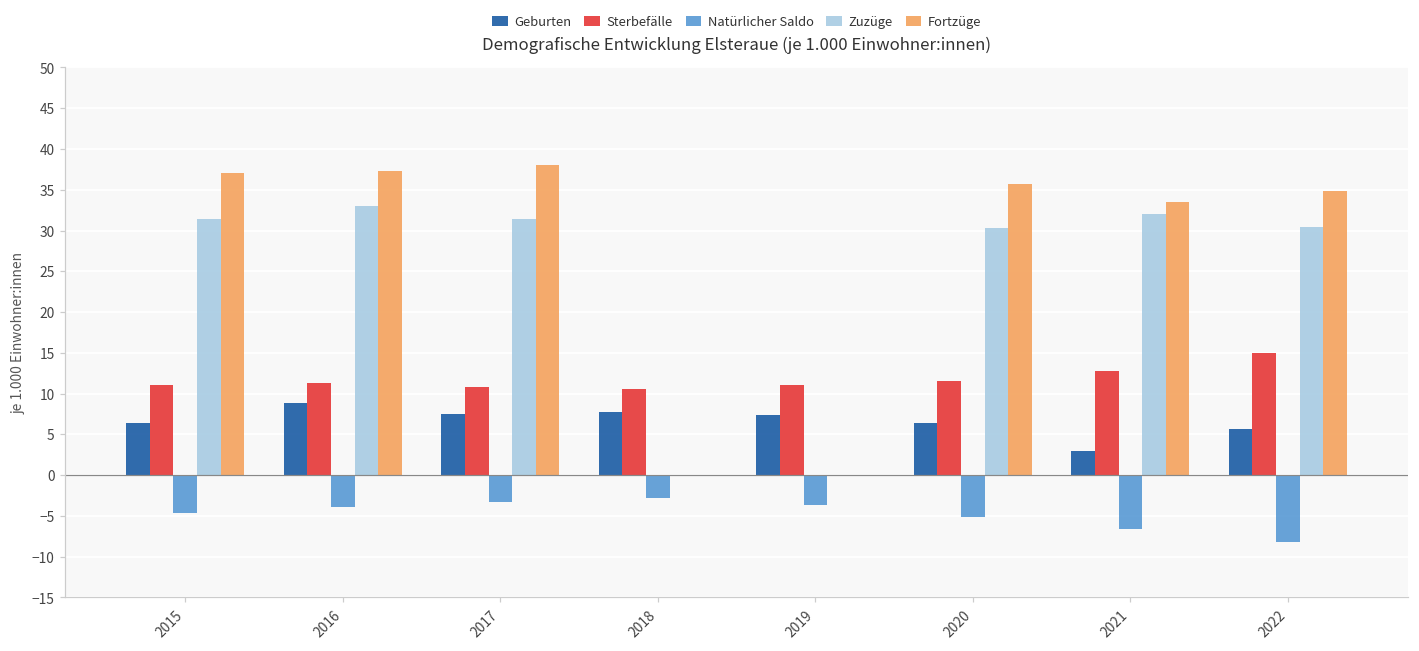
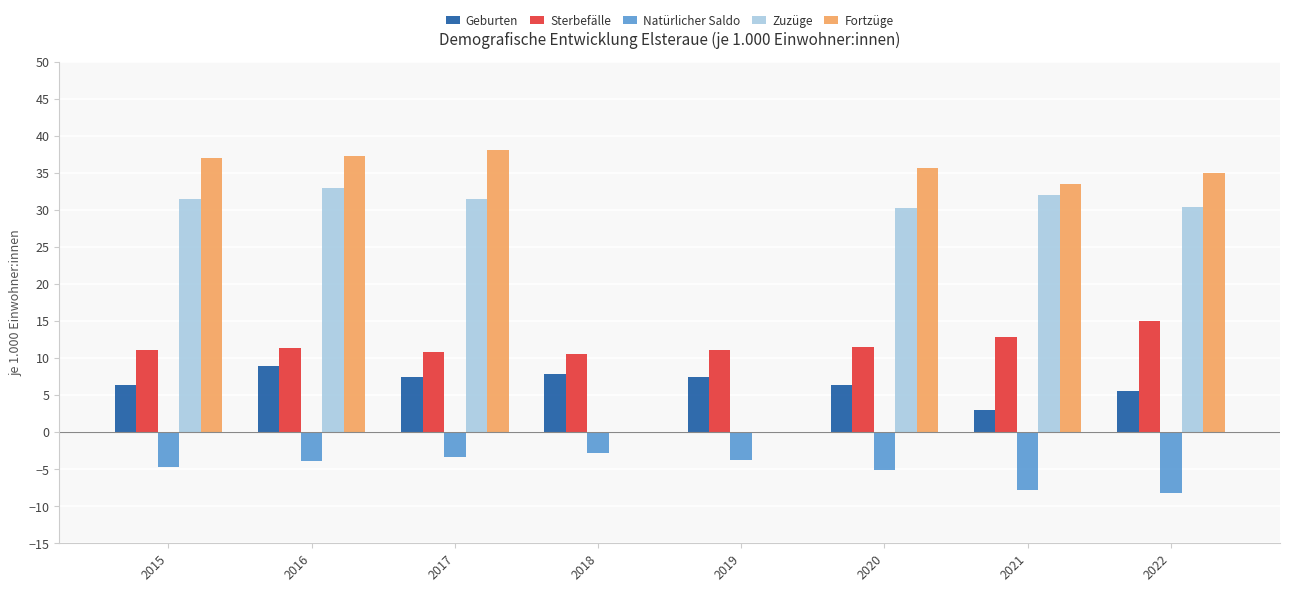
Natürlicher Saldo, 2021: -7 -> -8
